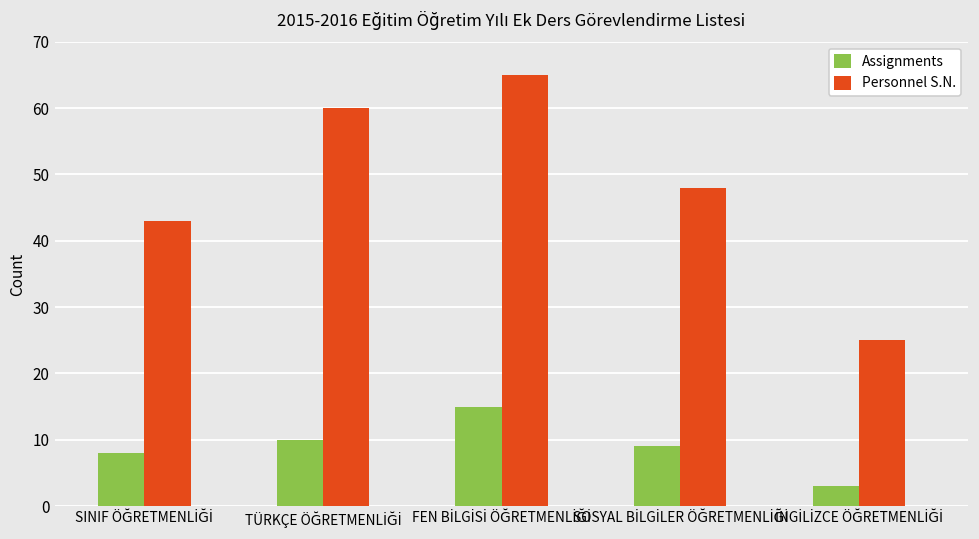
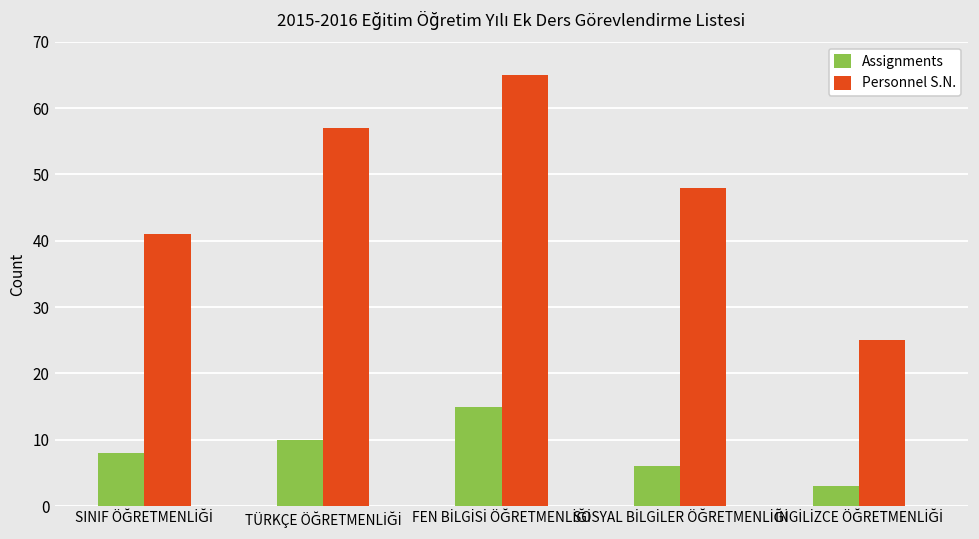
Personnel S.N., SINIF ÖĞRETMENLİĞİ: 43 -> 41
Personnel S.N., TÜRKÇE ÖĞRETMENLİĞİ: 60 -> 57
Assignments, SOSYAL BİLGİLER ÖĞRETMENLİĞİ: 9 -> 6
